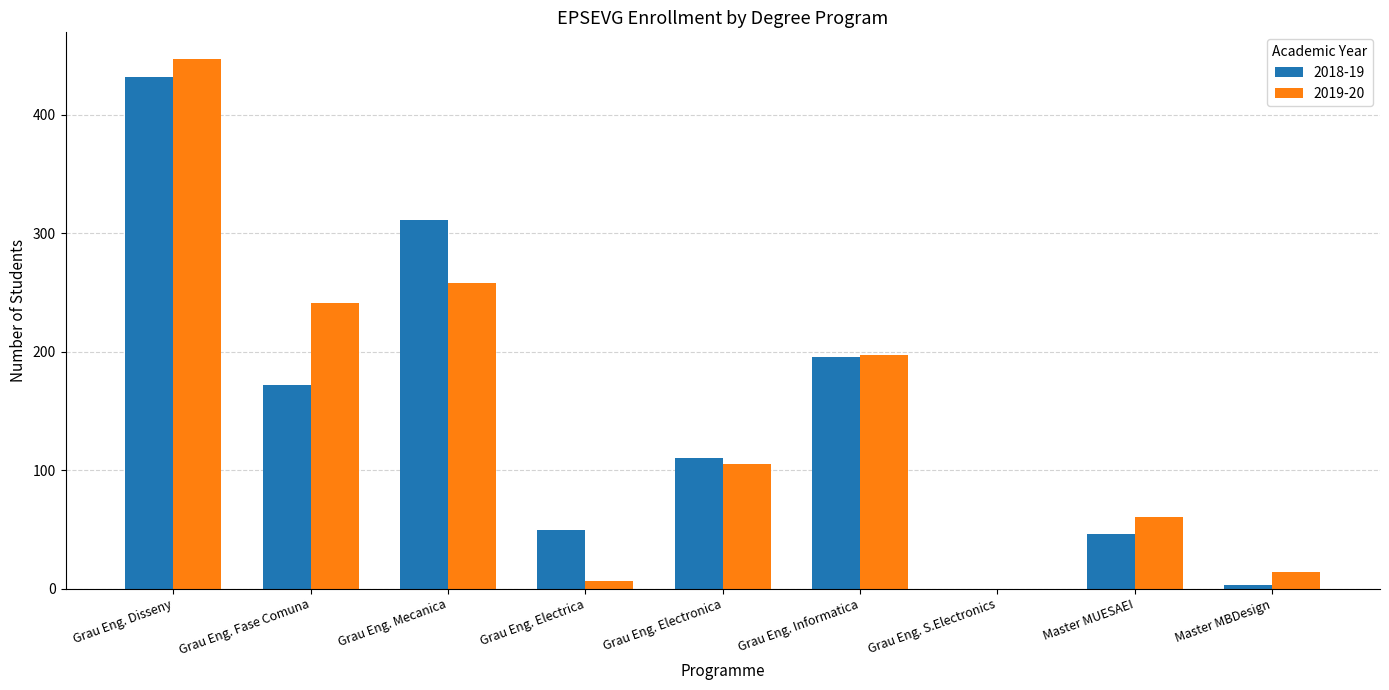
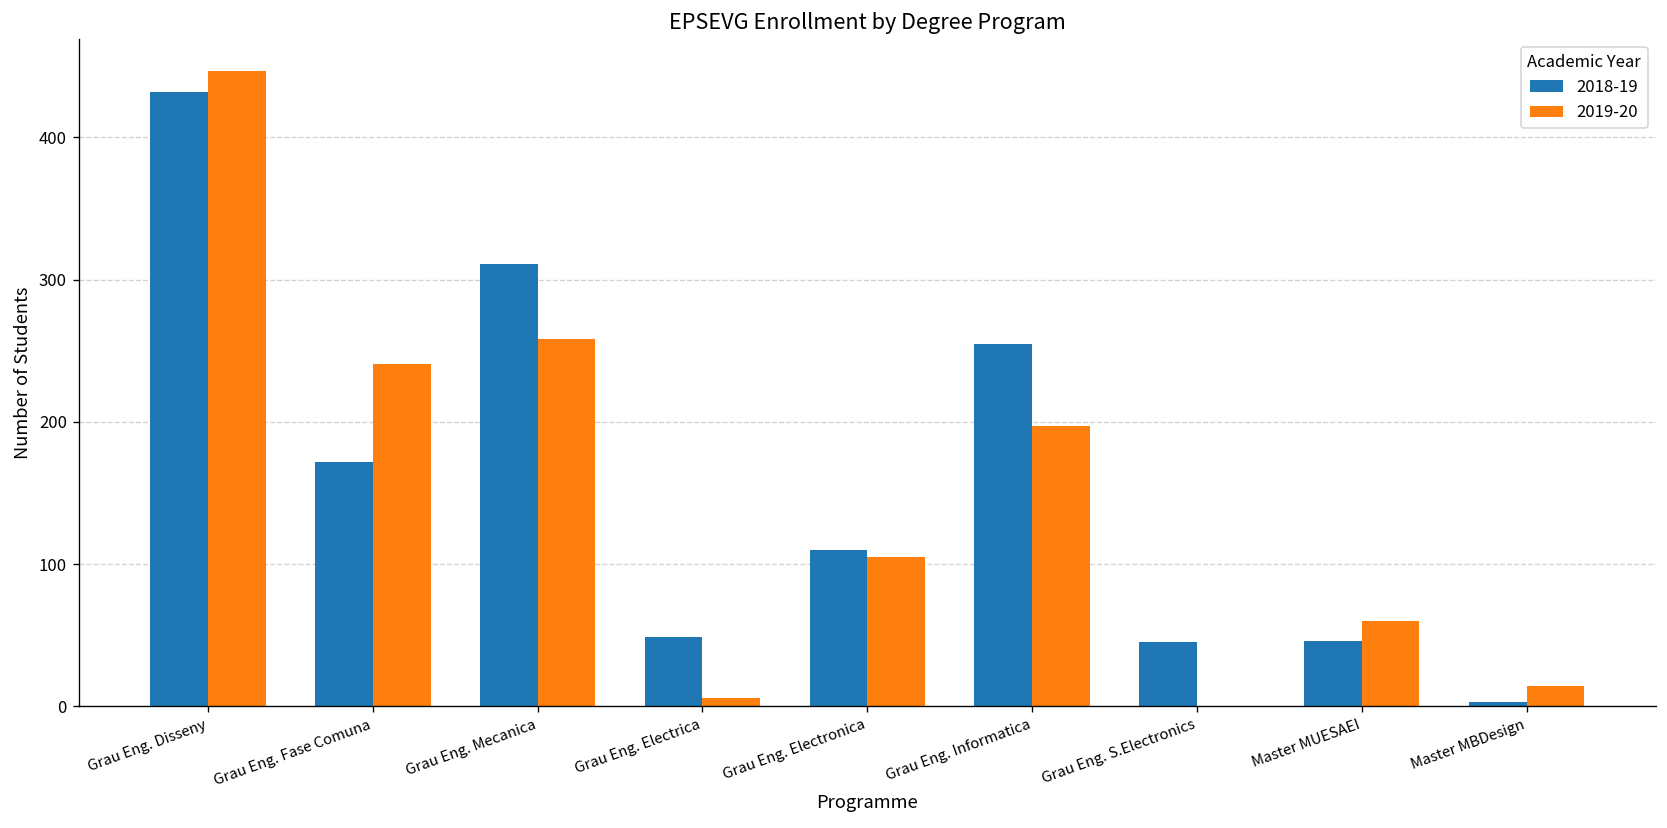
2018-19, Grau Eng. Informatica: 195 -> 255
2018-19, Grau Eng. S.Electronics: 0 -> 45
